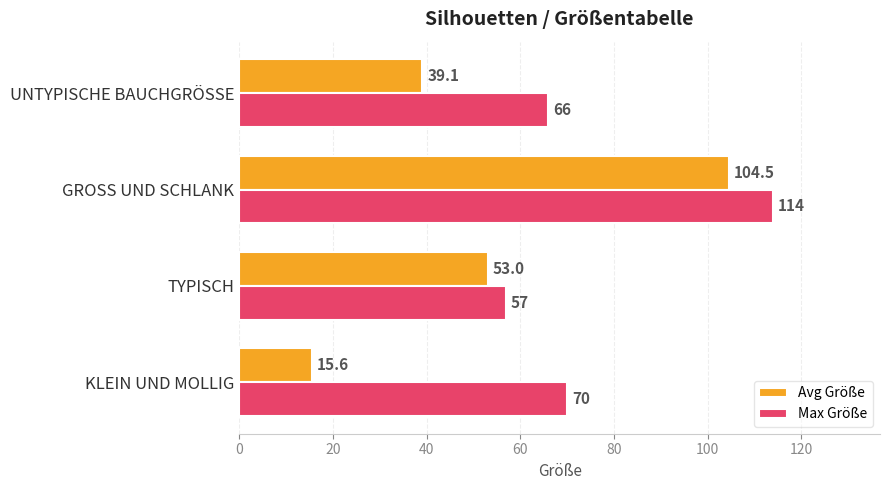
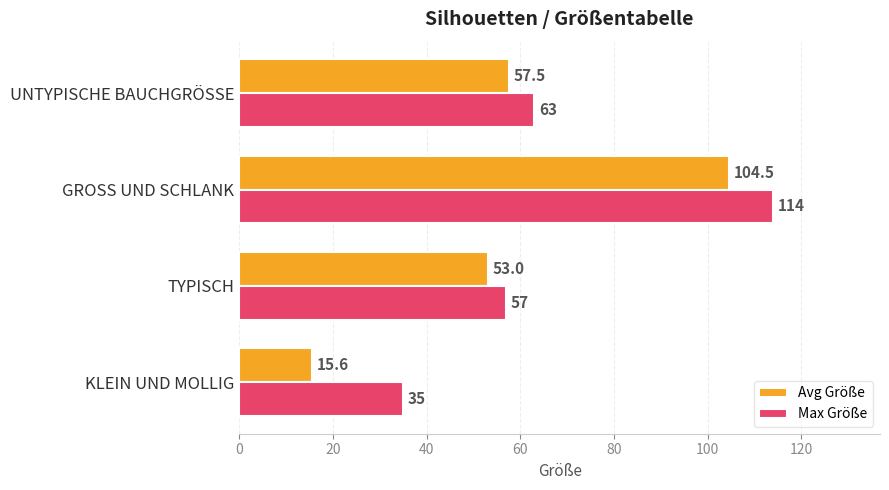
Avg Größe, UNTYPISCHE BAUCHGRÖSSE: 39.1 -> 57.5
Max Größe, UNTYPISCHE BAUCHGRÖSSE: 66 -> 63
Max Größe, KLEIN UND MOLLIG: 70 -> 35
